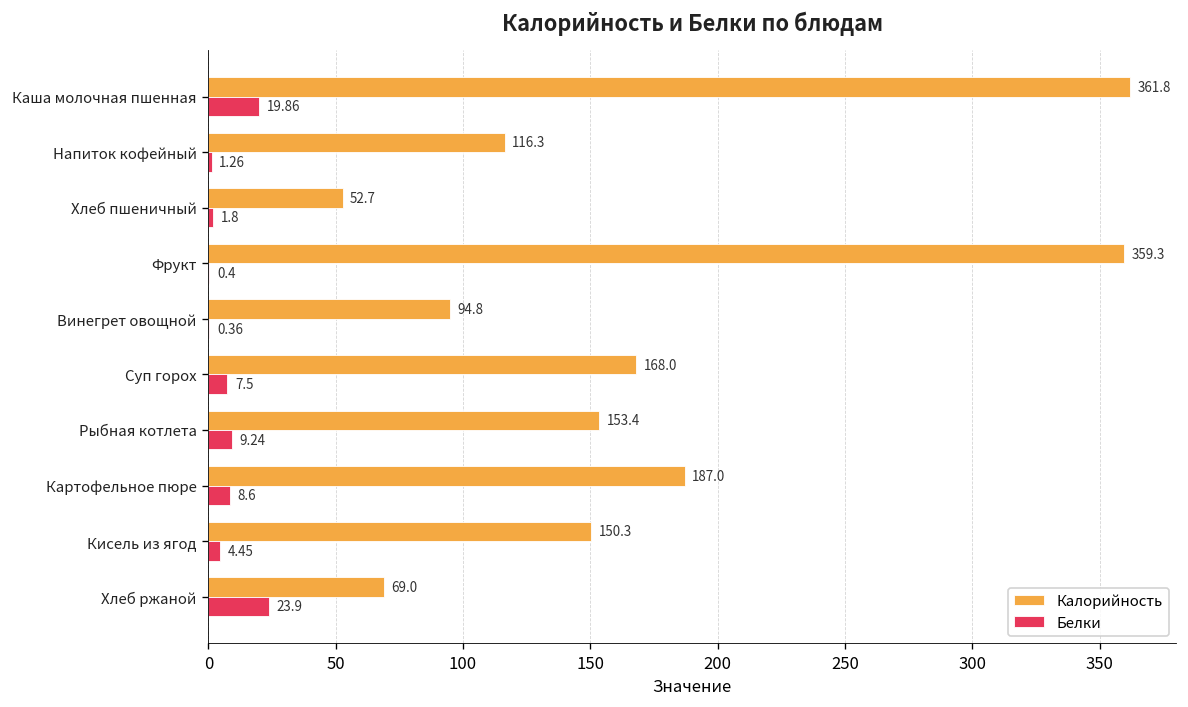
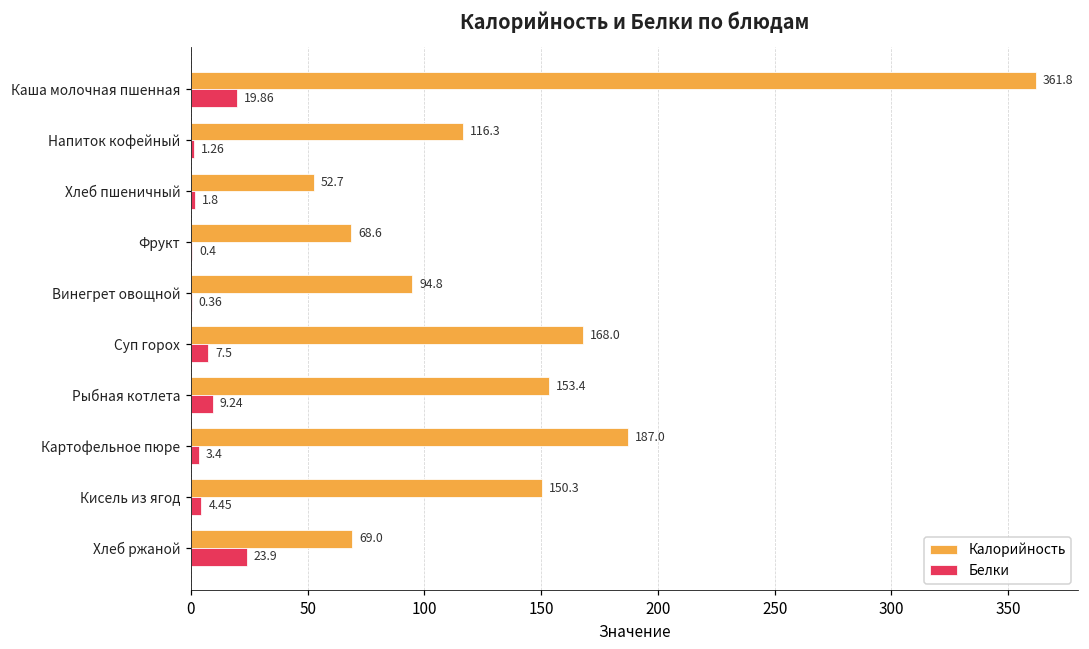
Калорийность, Фрукт: 359.3 -> 68.6
Белки, Картофельное пюре: 8.6 -> 3.4
